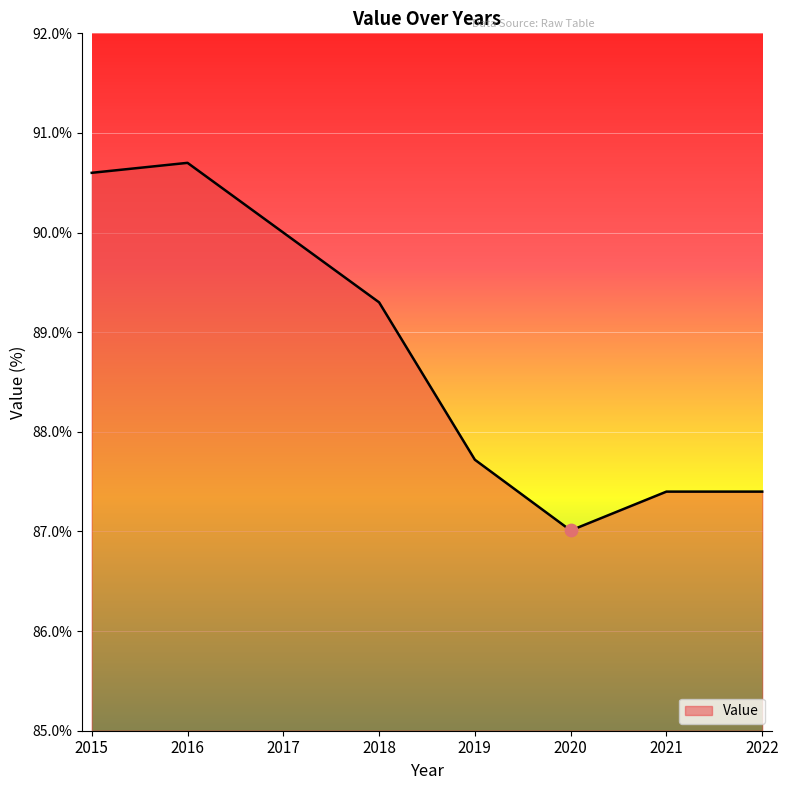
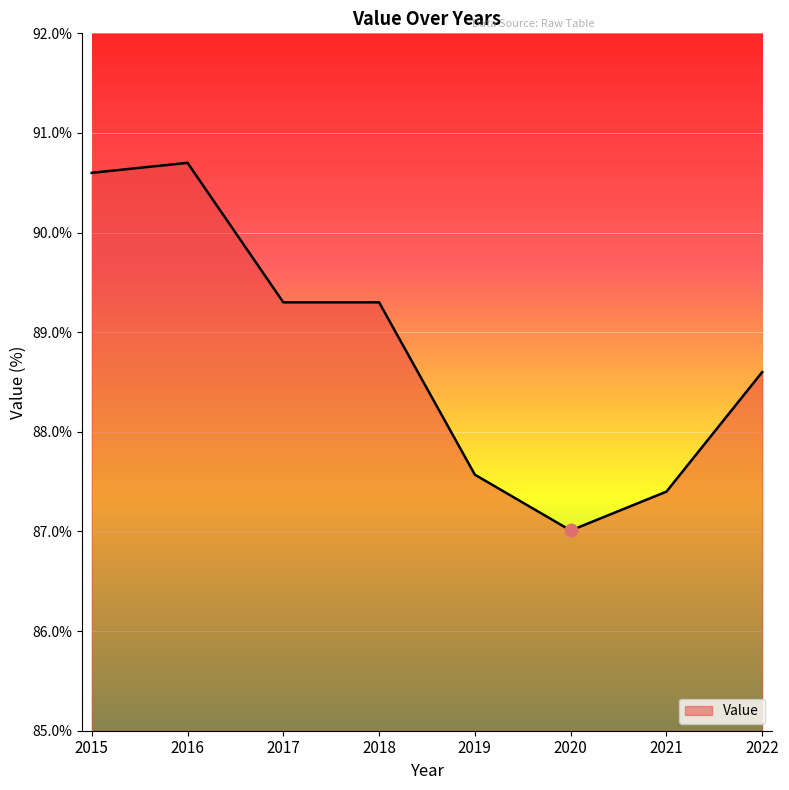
Value, 2017: 90.0% -> 89.3%
Value, 2019: 87.7% -> 87.6%
Value, 2022: 87.4% -> 88.6%
